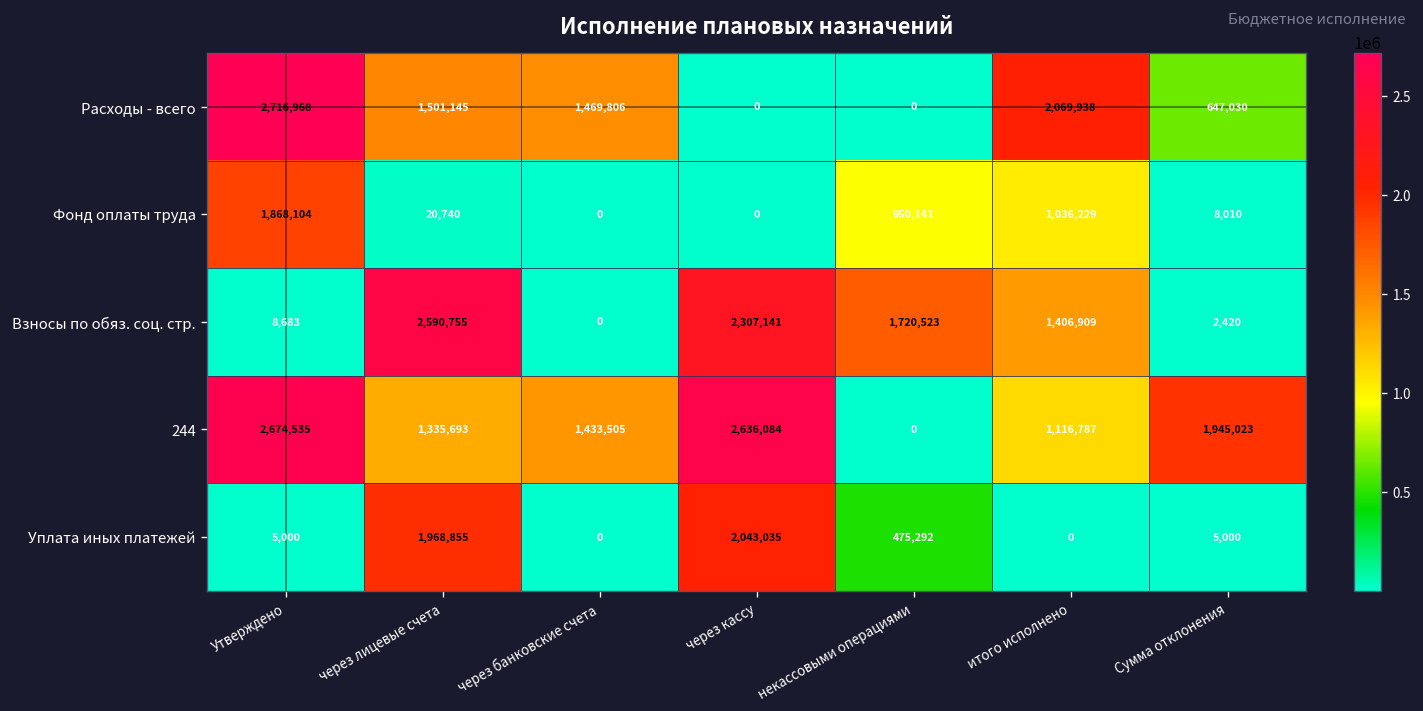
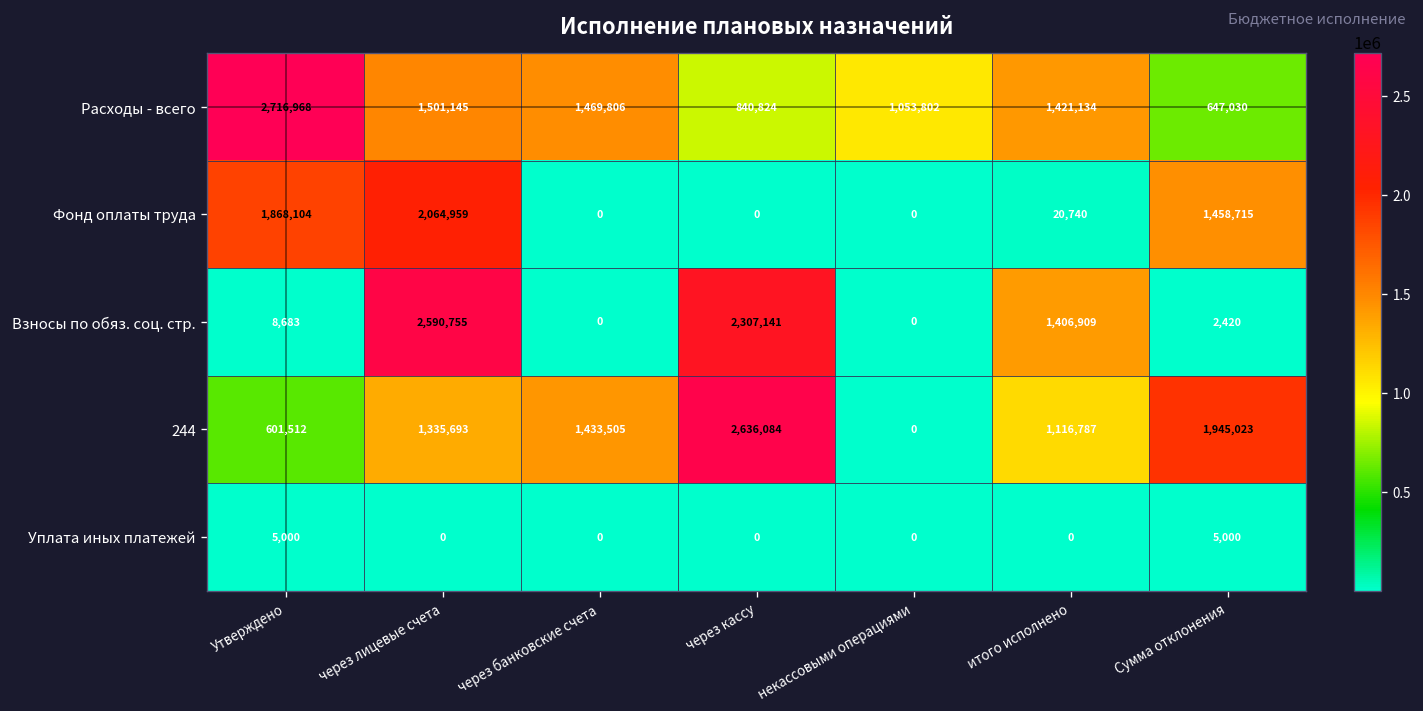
Расходы - всего, через кассу: 0 -> 840,824
Расходы - всего, некассовыми операциями: 0 -> 1,053,802
Расходы - всего, итого исполнено: 2,069,938 -> 1,421,134
Фонд оплаты труда, через лицевые счета: 20,740 -> 2,064,959
Фонд оплаты труда, некассовыми операциями: 950,141 -> 0
Фонд оплаты труда, итого исполнено: 1,036,229 -> 20,740
Фонд оплаты труда, Сумма отклонения: 8,010 -> 1,458,715
Взносы по обяз. соц. стр., некассовыми операциями: 1,720,523 -> 0
244, Утверждено: 2,674,535 -> 601,512
Уплата иных платежей, через лицевые счета: 1,968,855 -> 0
Уплата иных платежей, через кассу: 2,043,035 -> 0
Уплата иных платежей, некассовыми операциями: 475,292 -> 0
